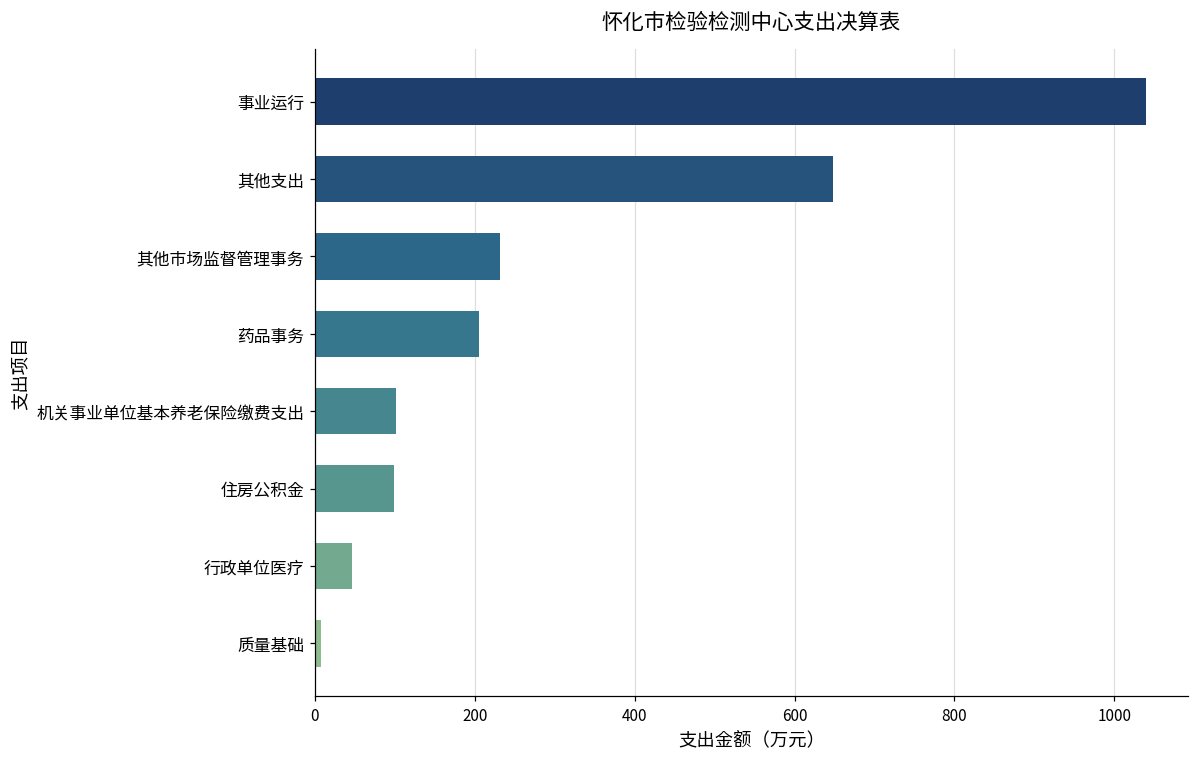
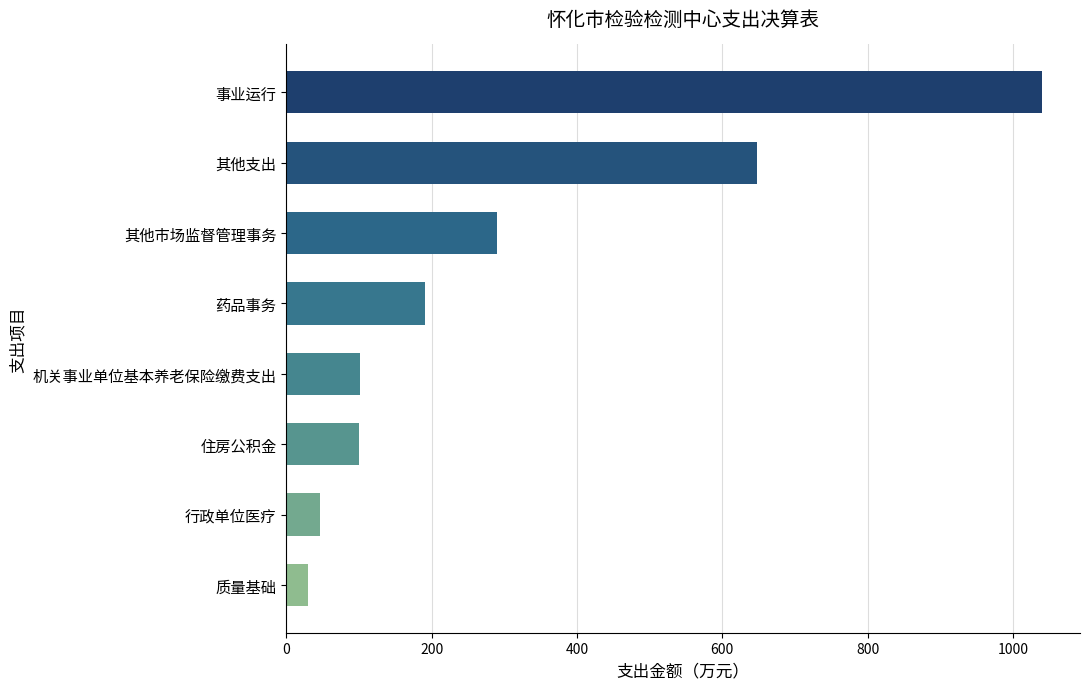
其他市场监督管理事务: 230 -> 290
药品事务: 210 -> 190
质量基础: 10 -> 30
